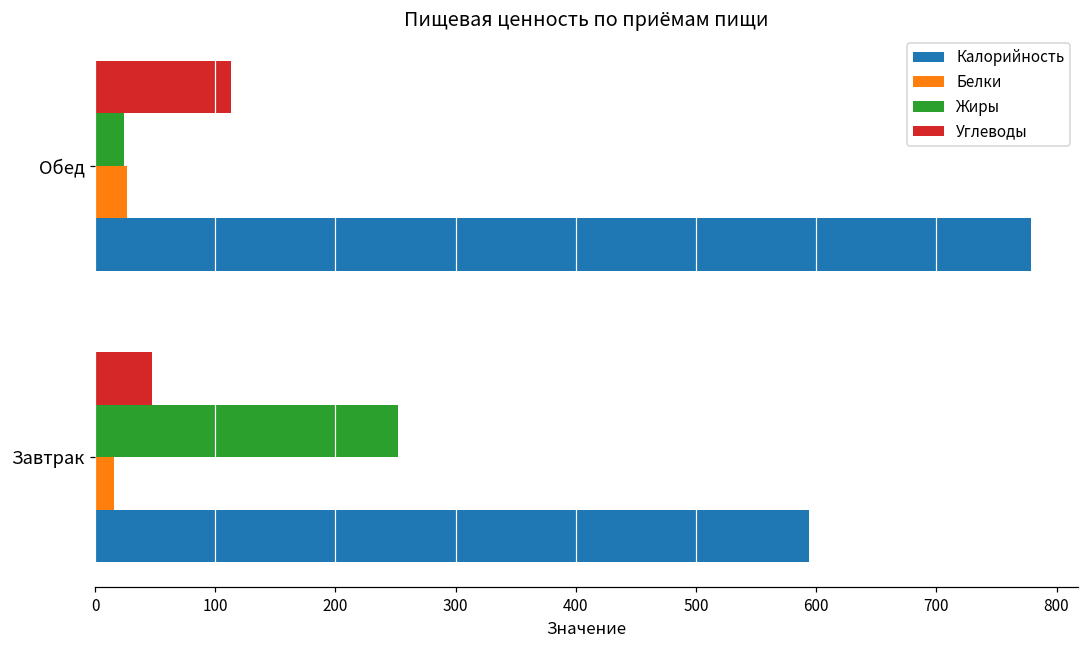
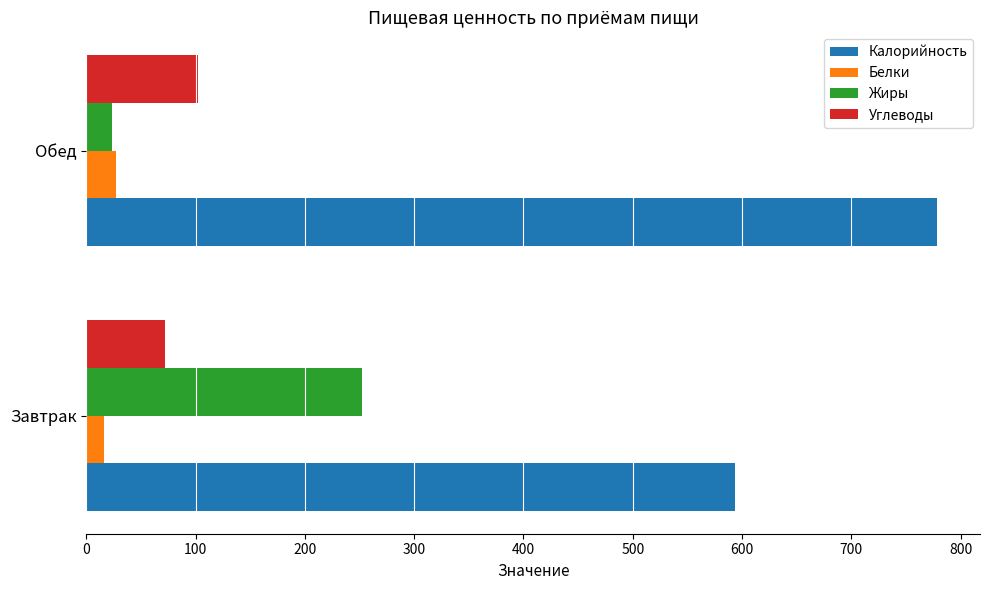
Углеводы, Обед: 113 -> 102
Углеводы, Завтрак: 48 -> 72
